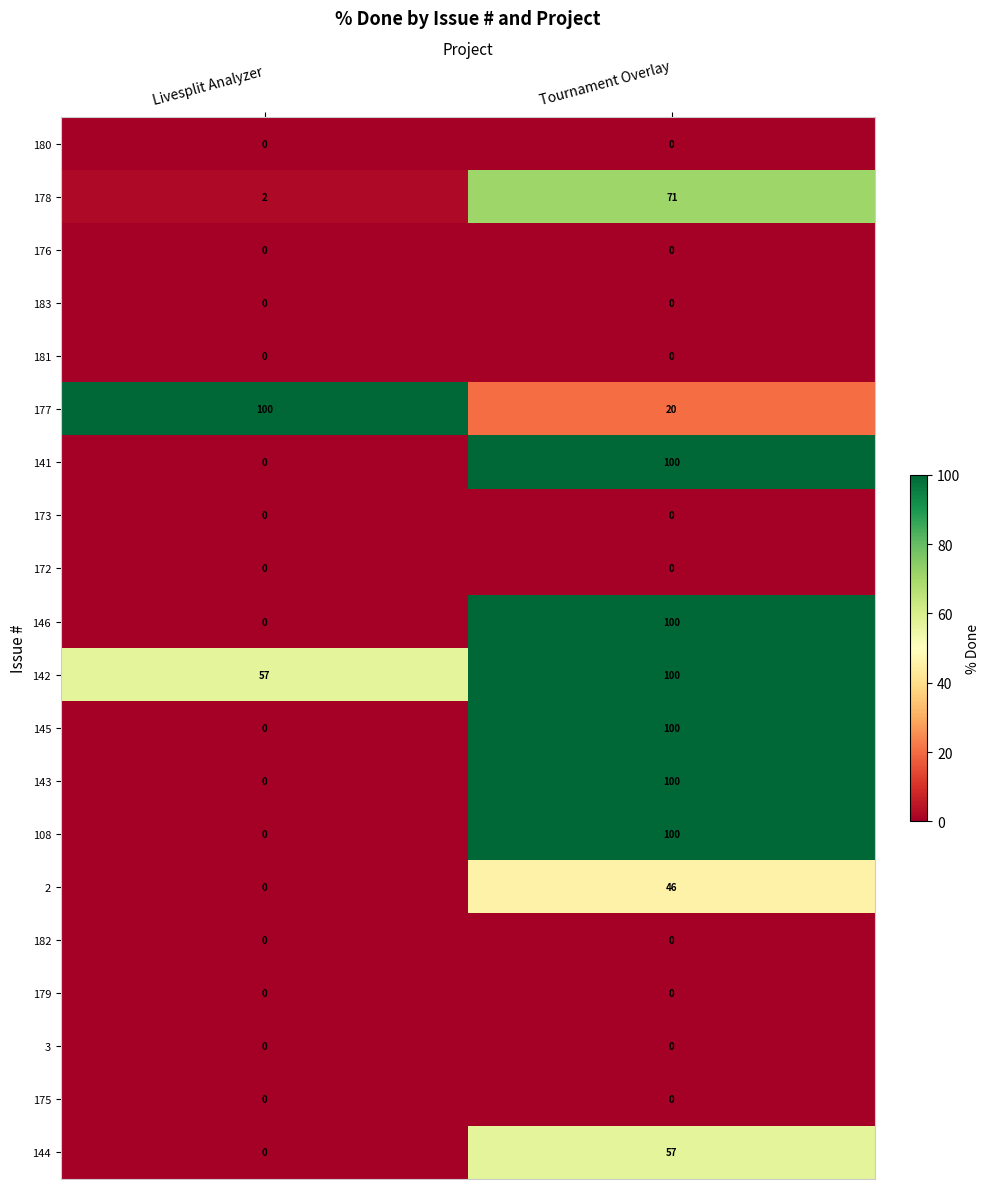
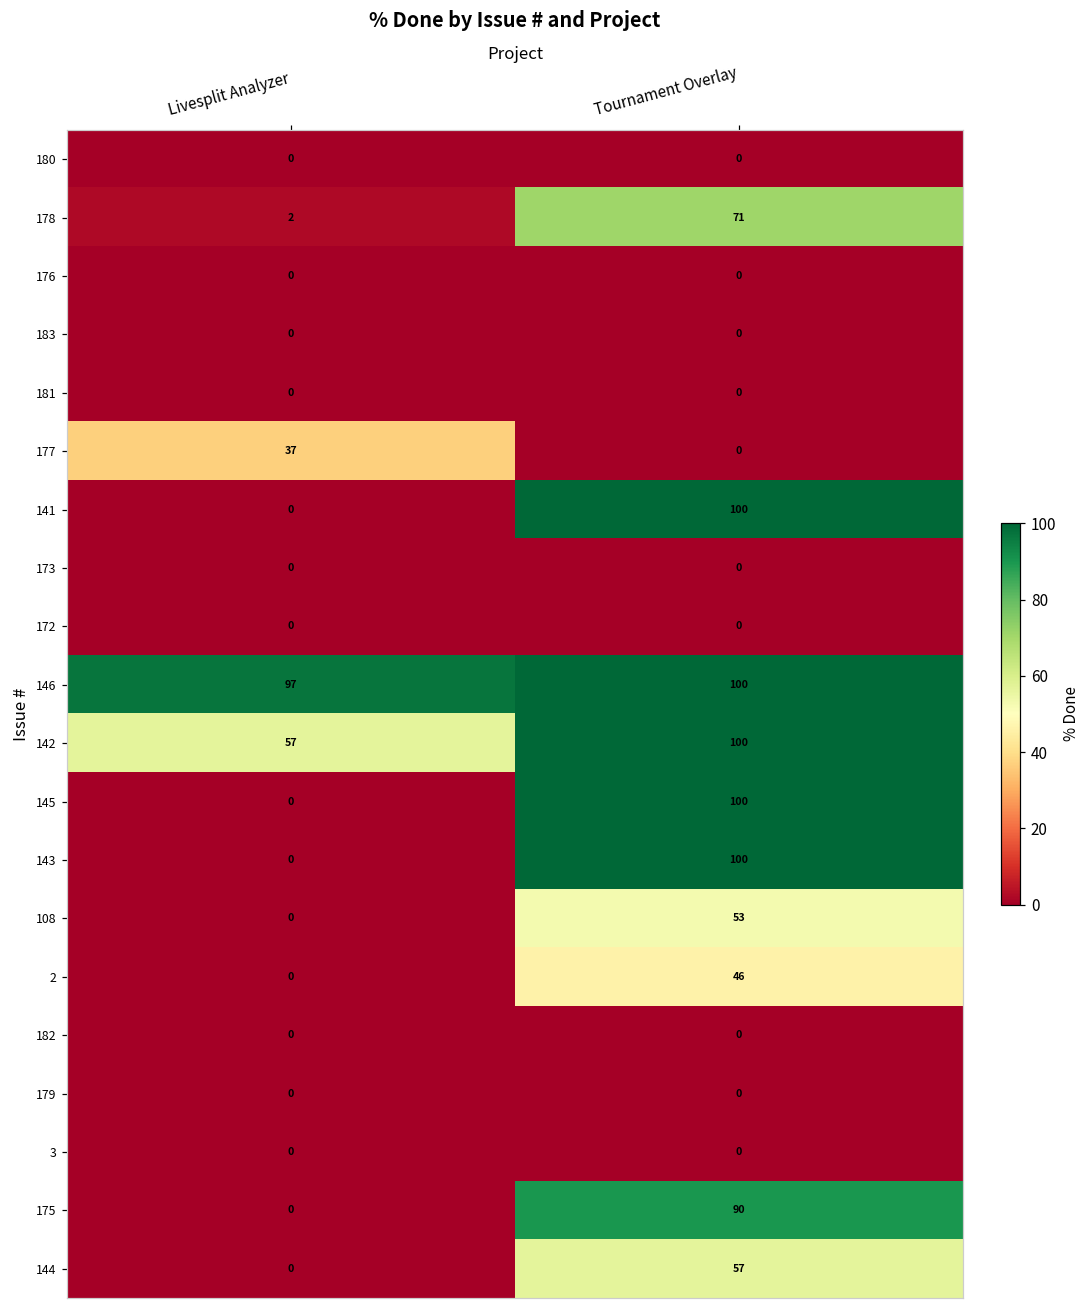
177, Livesplit Analyzer: 100 -> 37
177, Tournament Overlay: 20 -> 0
146, Livesplit Analyzer: 0 -> 97
108, Tournament Overlay: 100 -> 53
175, Tournament Overlay: 0 -> 90
